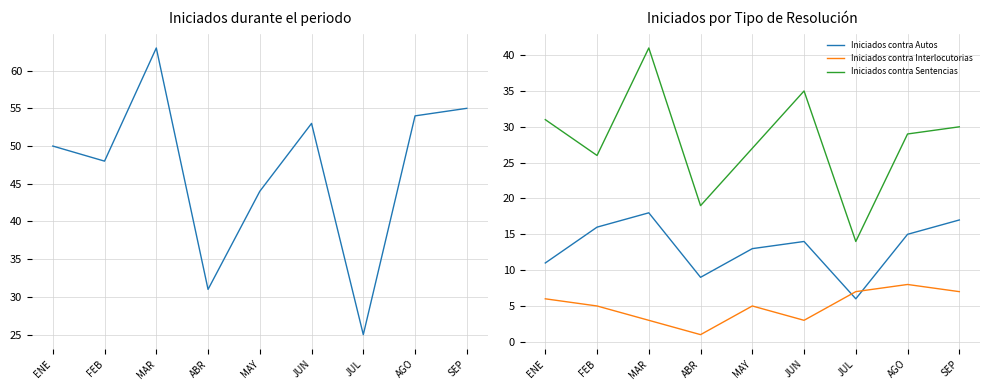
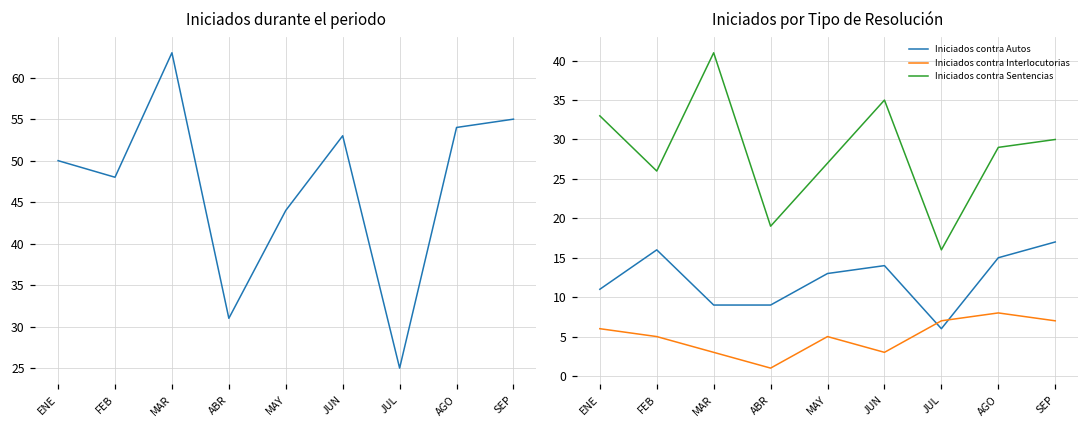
Iniciados por Tipo de Resolución, Iniciados contra Sentencias, ENE: 31 -> 33
Iniciados por Tipo de Resolución, Iniciados contra Autos, MAR: 18 -> 9
Iniciados por Tipo de Resolución, Iniciados contra Sentencias, JUL: 14 -> 16
